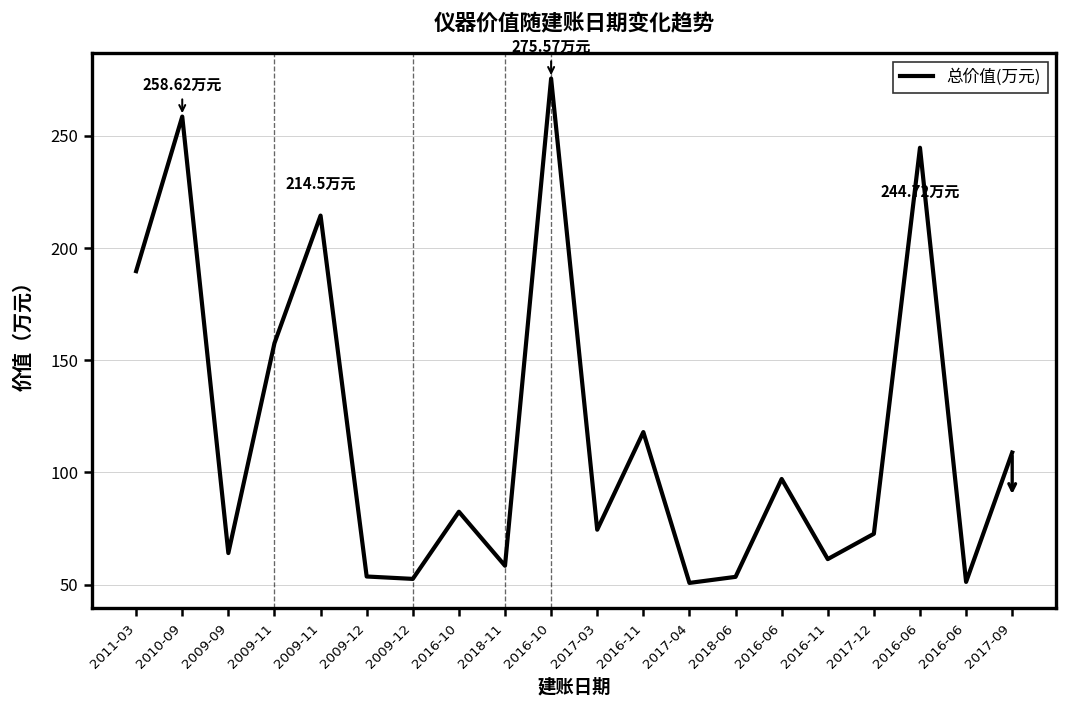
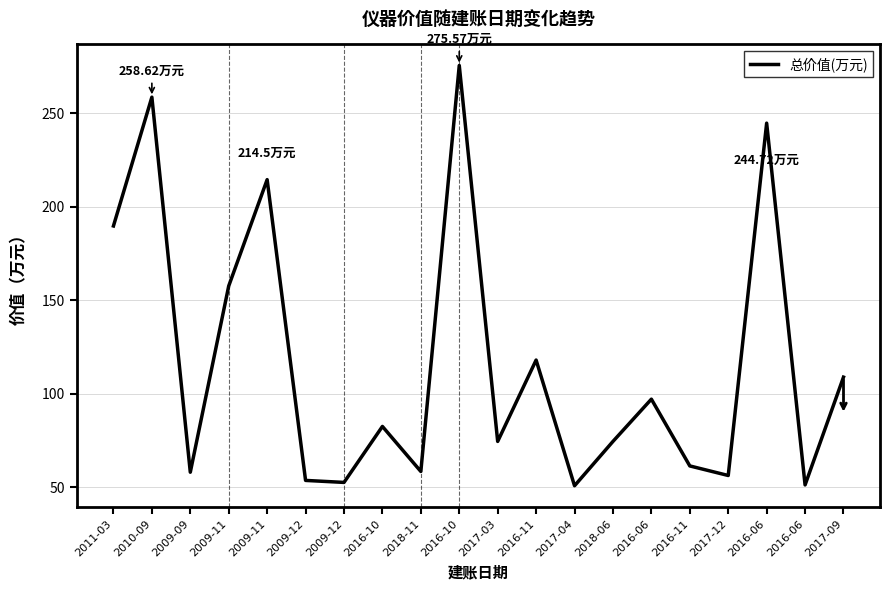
2009-09: 64 -> 58
2018-06: 53 -> 74
2017-12: 73 -> 56
